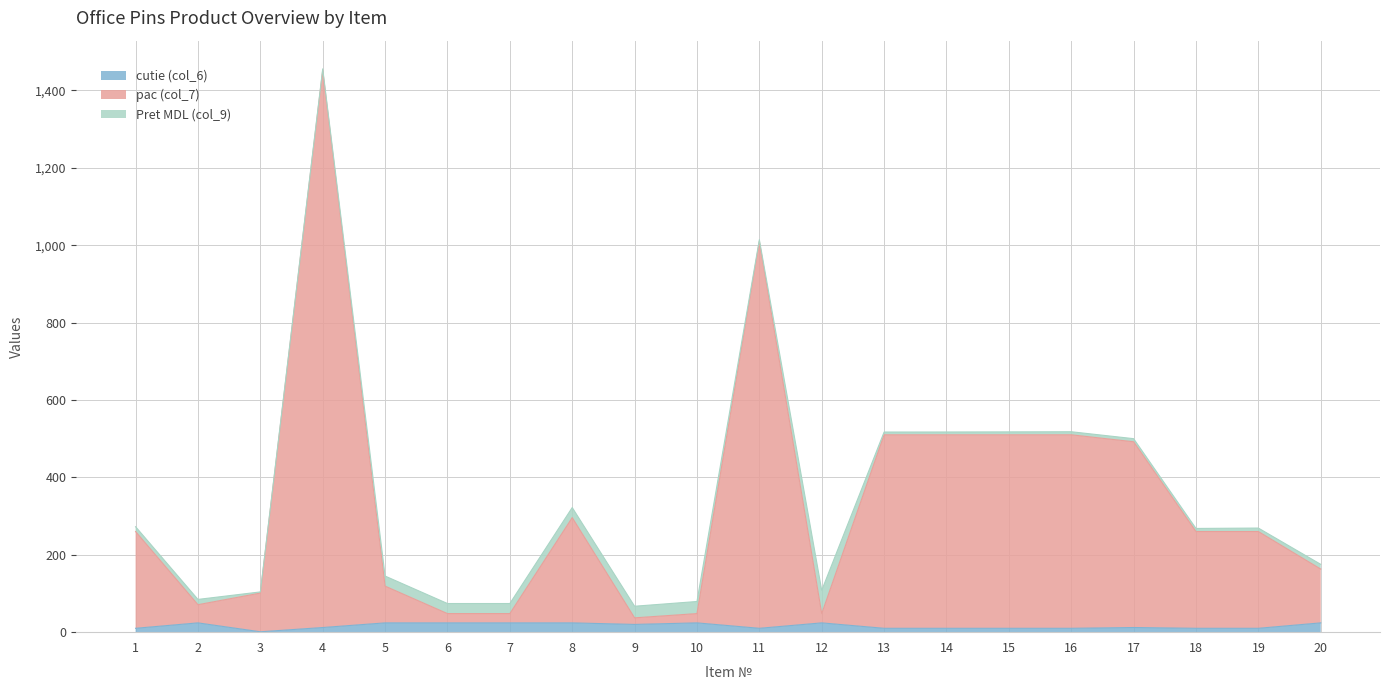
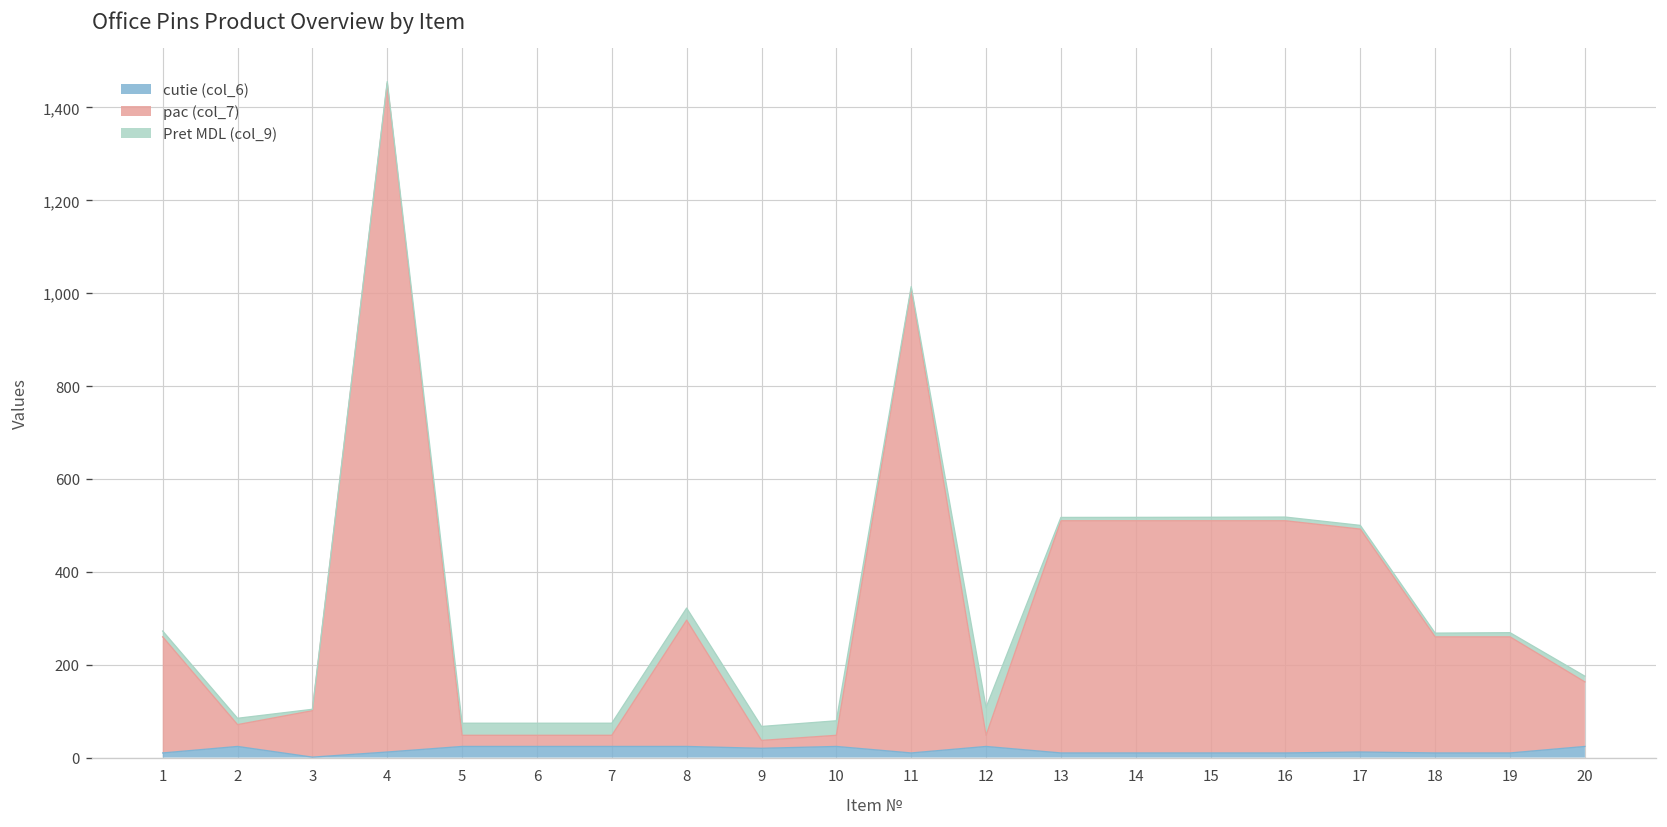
pac (col_7), 5: 100 -> 20
